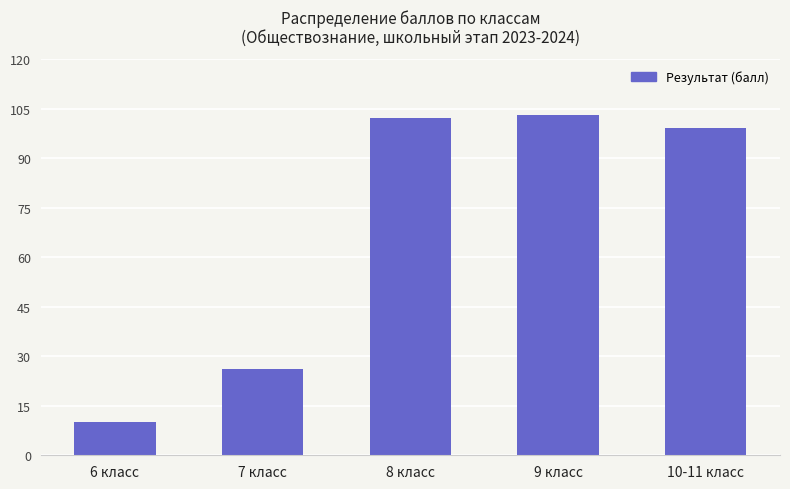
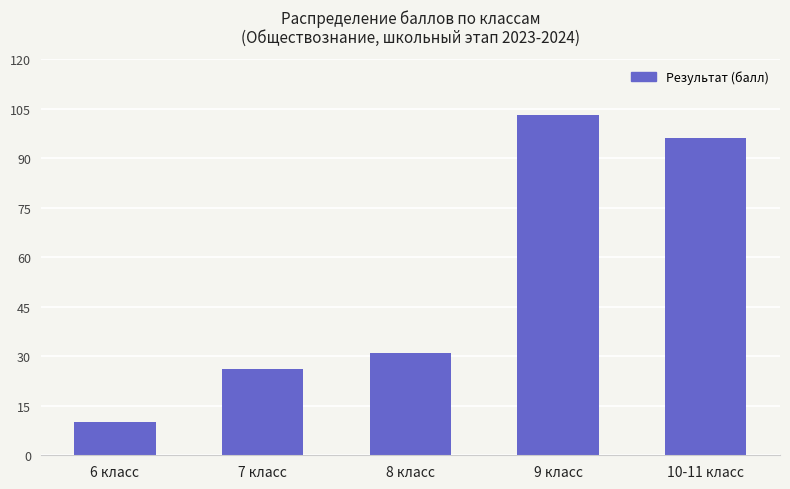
8 класс: 102 -> 31
10-11 класс: 99 -> 96
